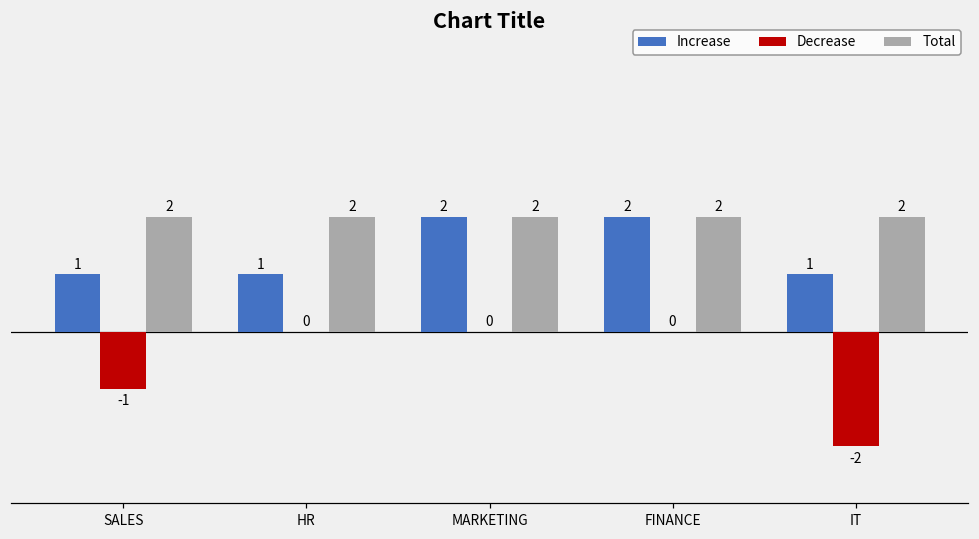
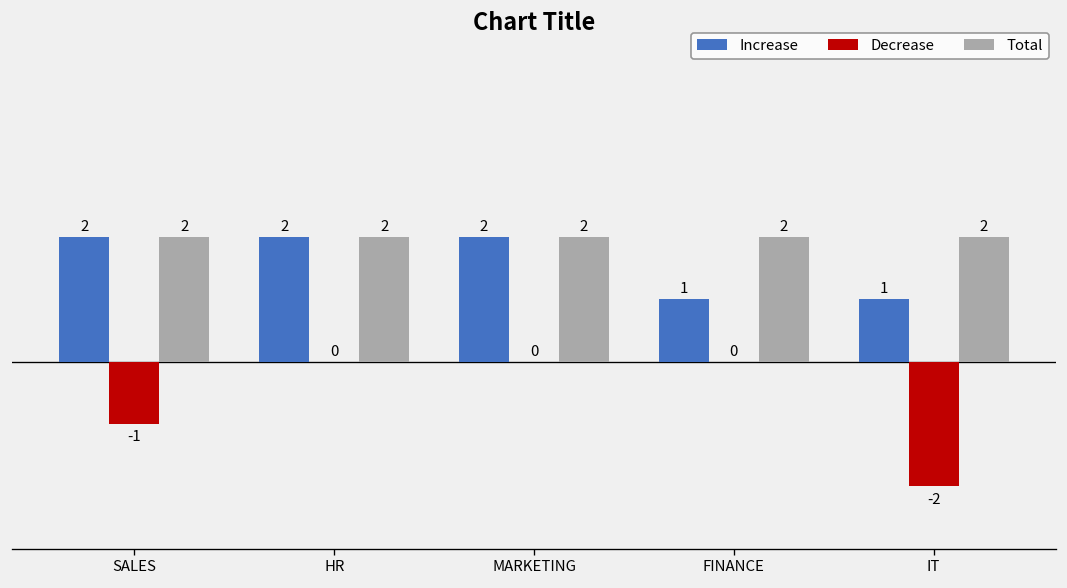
Increase, SALES: 1 -> 2
Increase, HR: 1 -> 2
Increase, FINANCE: 2 -> 1
